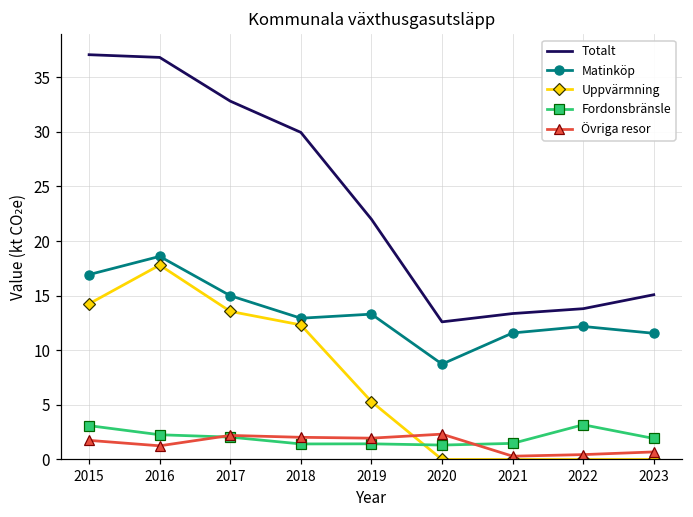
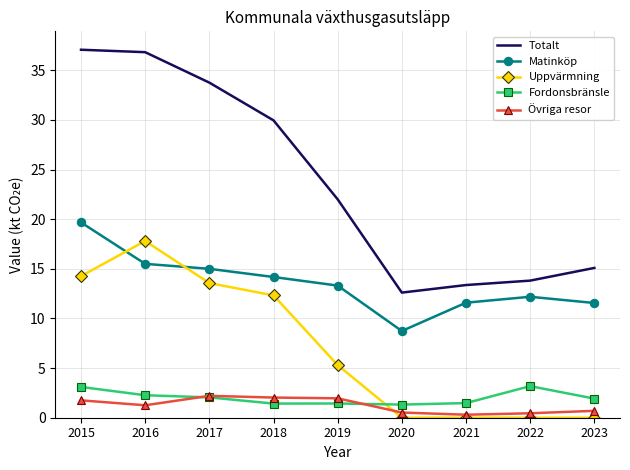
Matinköp, 2015: 17 -> 20
Matinköp, 2016: 19 -> 16
Totalt, 2017: 33 -> 34
Matinköp, 2018: 13 -> 14
Övriga resor, 2020: 2 -> 1
